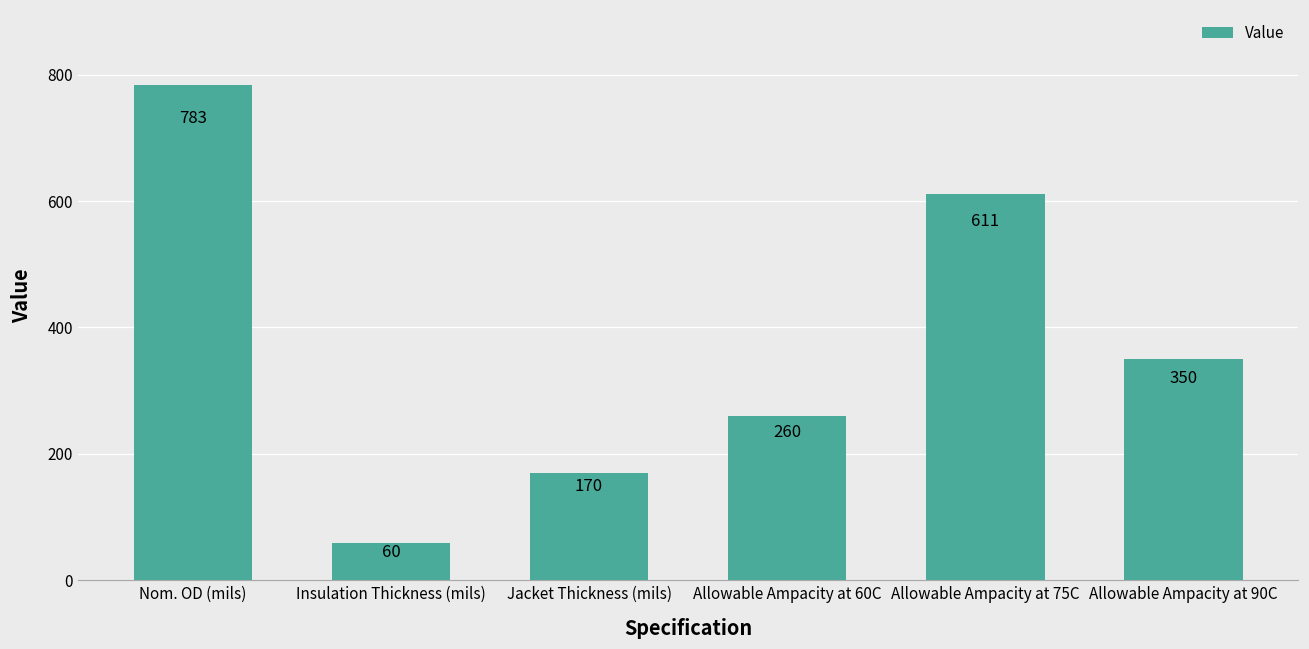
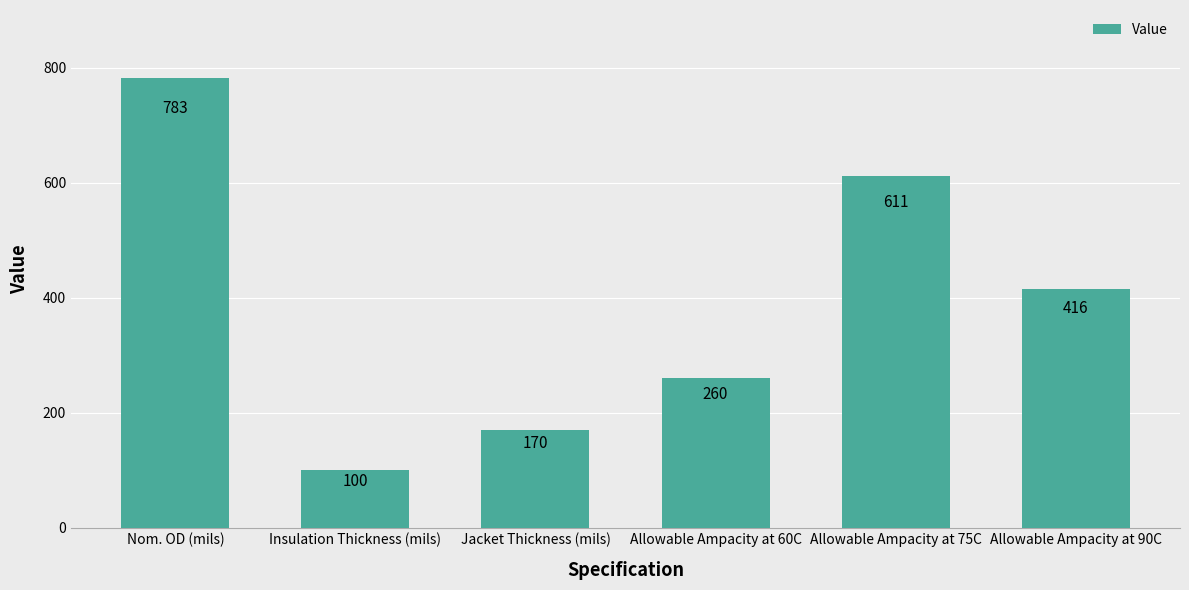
Insulation Thickness (mils): 60 -> 100
Allowable Ampacity at 90C: 350 -> 416
